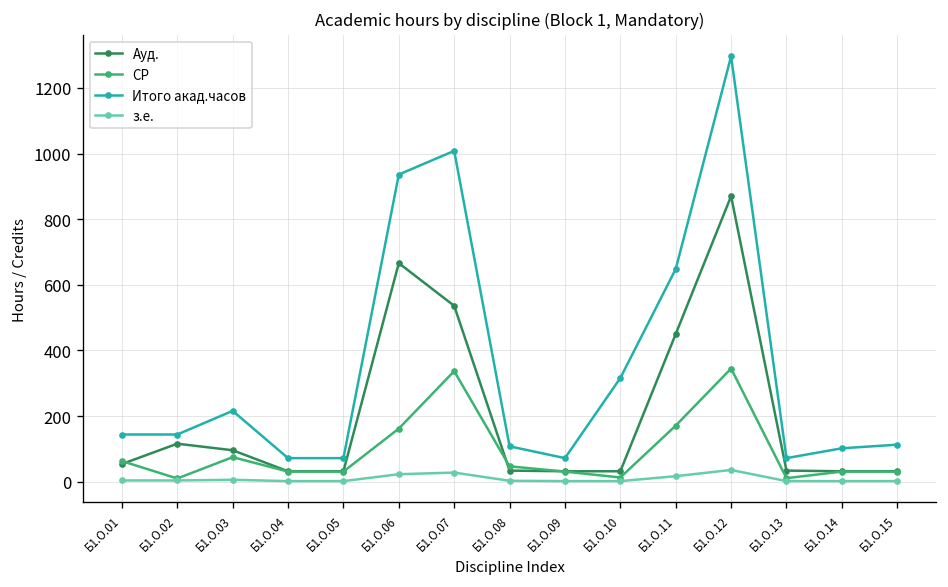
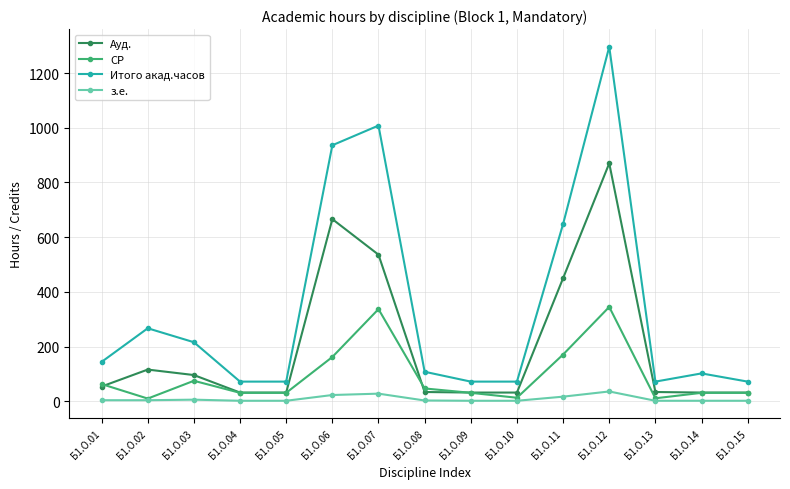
Итого акад.часов, Б1.О.02: 140 -> 270
Итого акад.часов, Б1.О.10: 320 -> 70
Итого акад.часов, Б1.О.15: 110 -> 70
